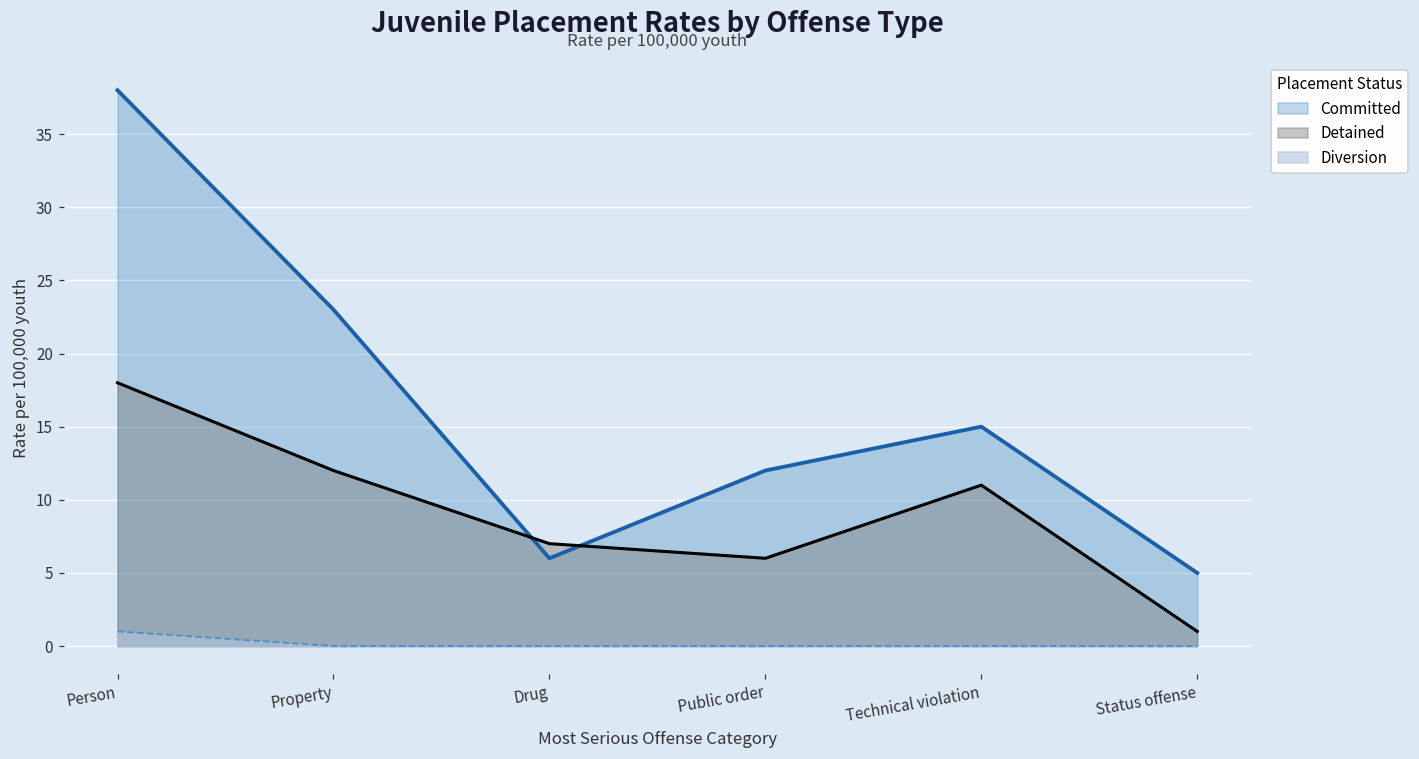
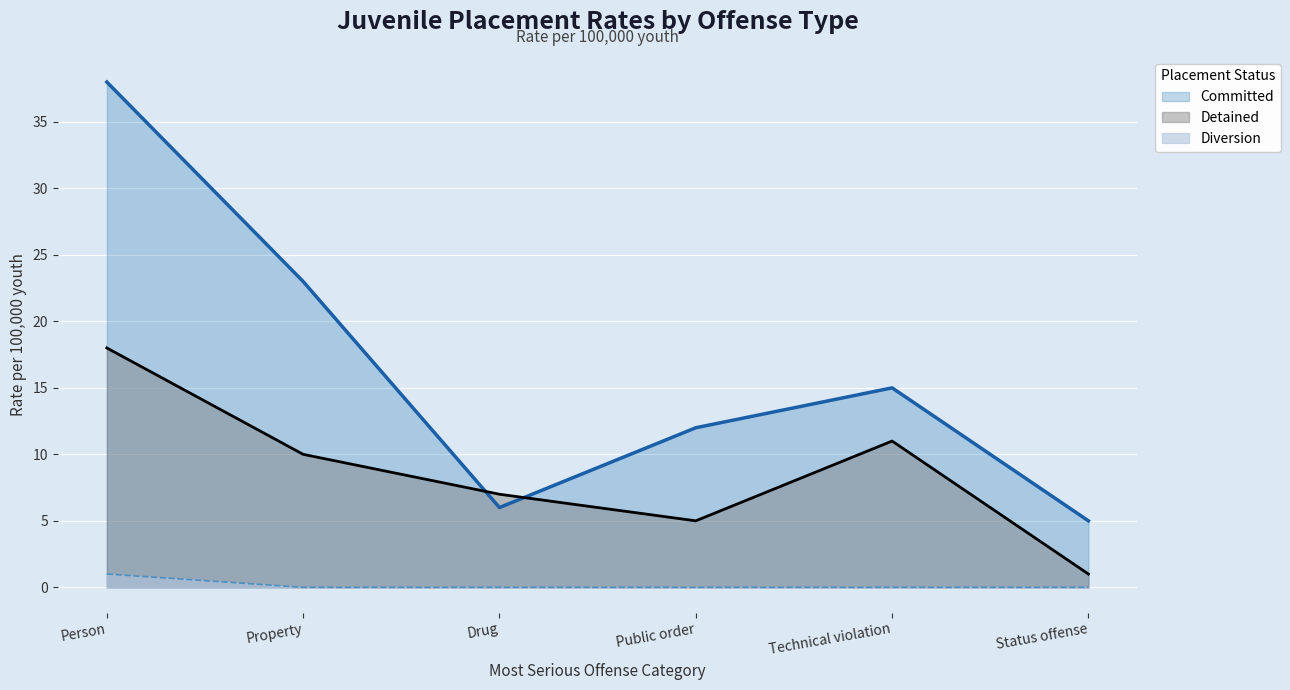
Detained, Property: 12 -> 10
Detained, Public order: 6 -> 5
